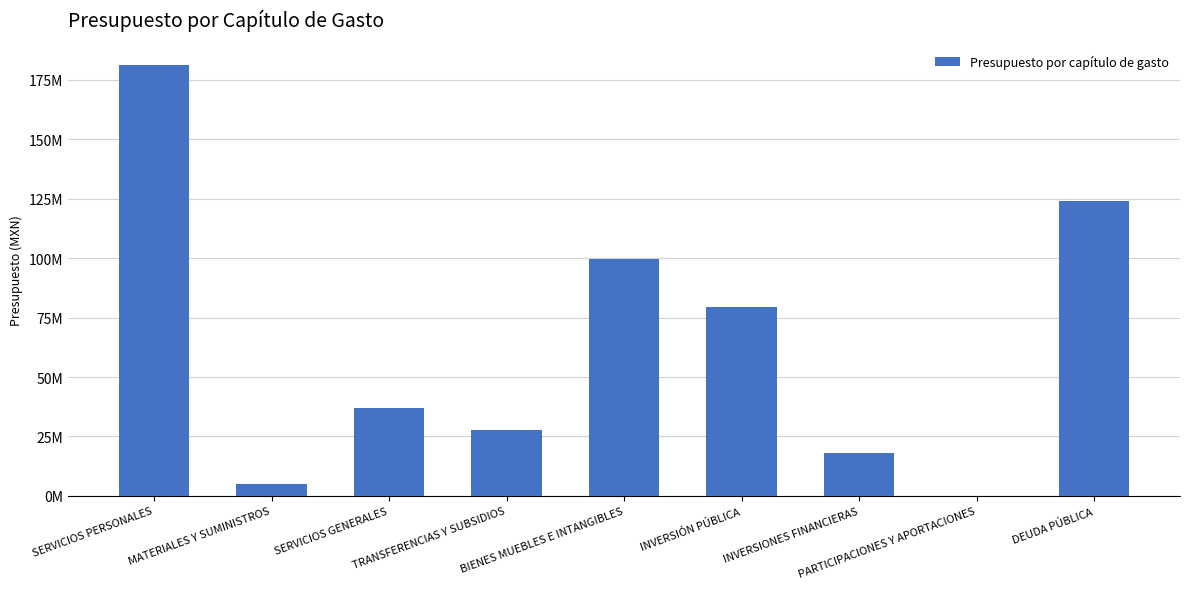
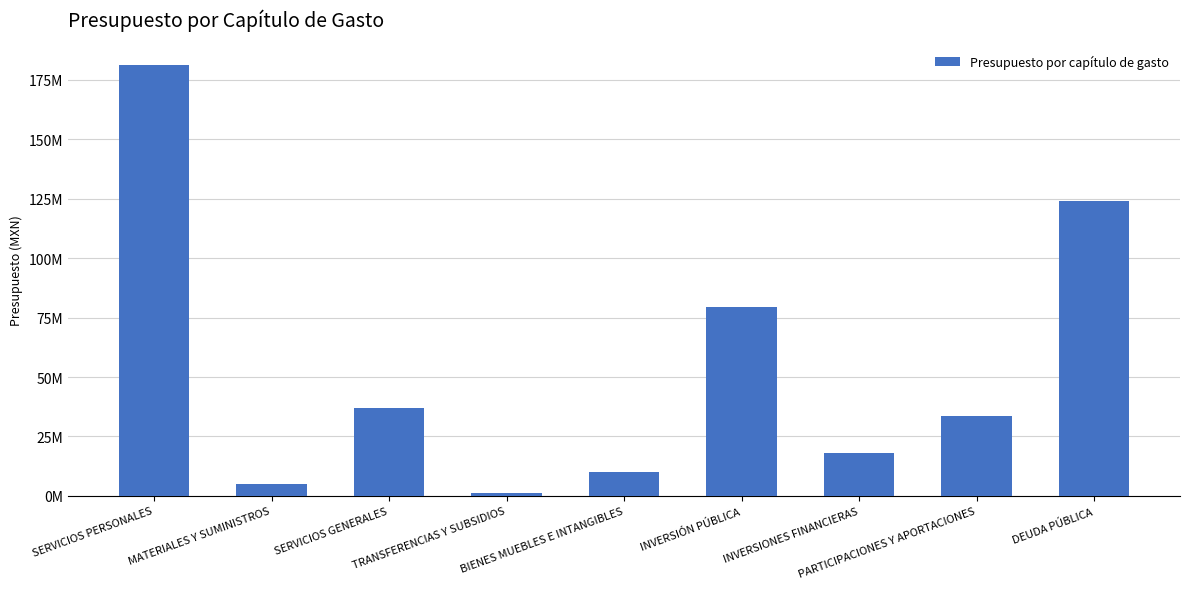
TRANSFERENCIAS Y SUBSIDIOS: 28000000 -> 1000000
BIENES MUEBLES E INTANGIBLES: 100000000 -> 10000000
PARTICIPACIONES Y APORTACIONES: 0 -> 34000000
